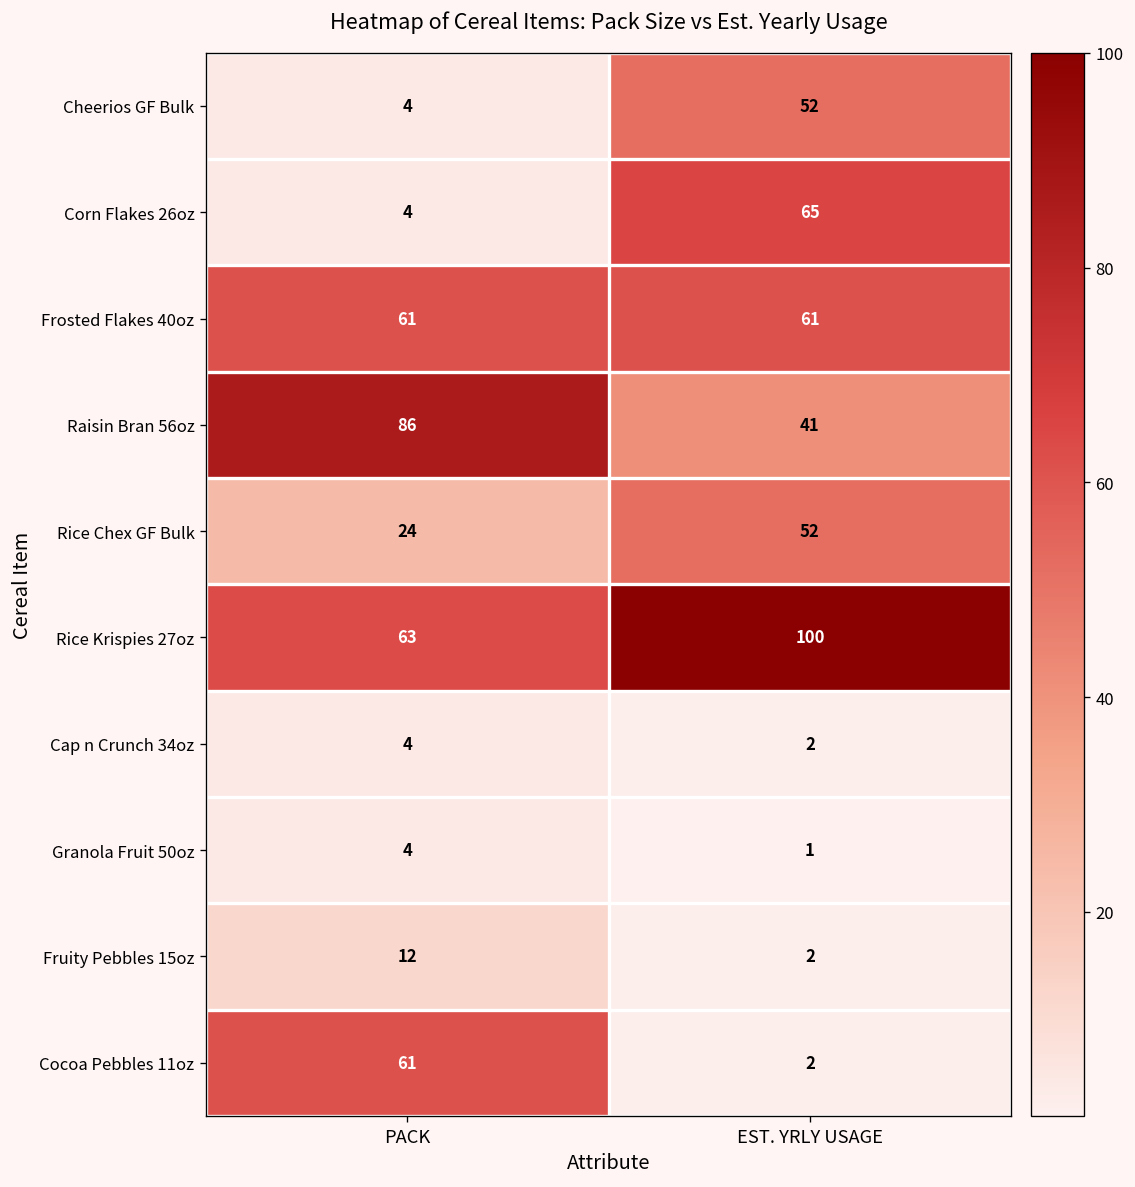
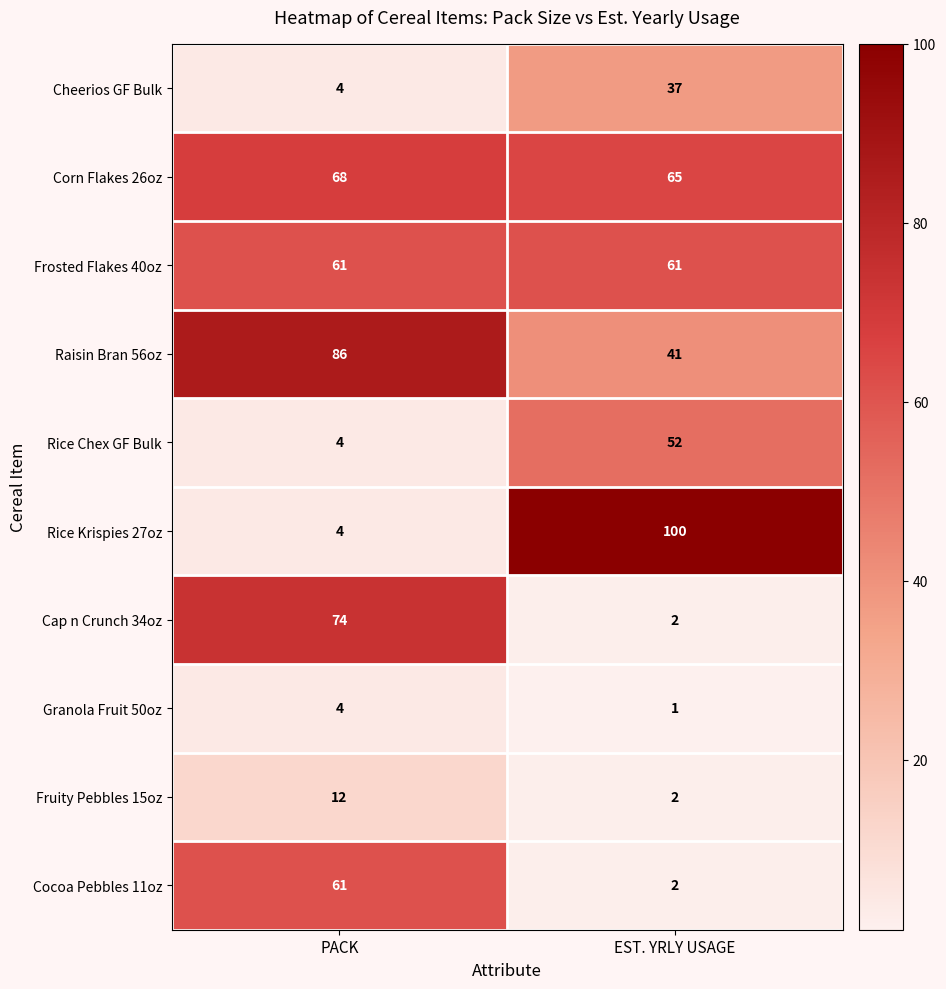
Cheerios GF Bulk, EST. YRLY USAGE: 52 -> 37
Corn Flakes 26oz, PACK: 4 -> 68
Rice Chex GF Bulk, PACK: 24 -> 4
Rice Krispies 27oz, PACK: 63 -> 4
Cap n Crunch 34oz, PACK: 4 -> 74
